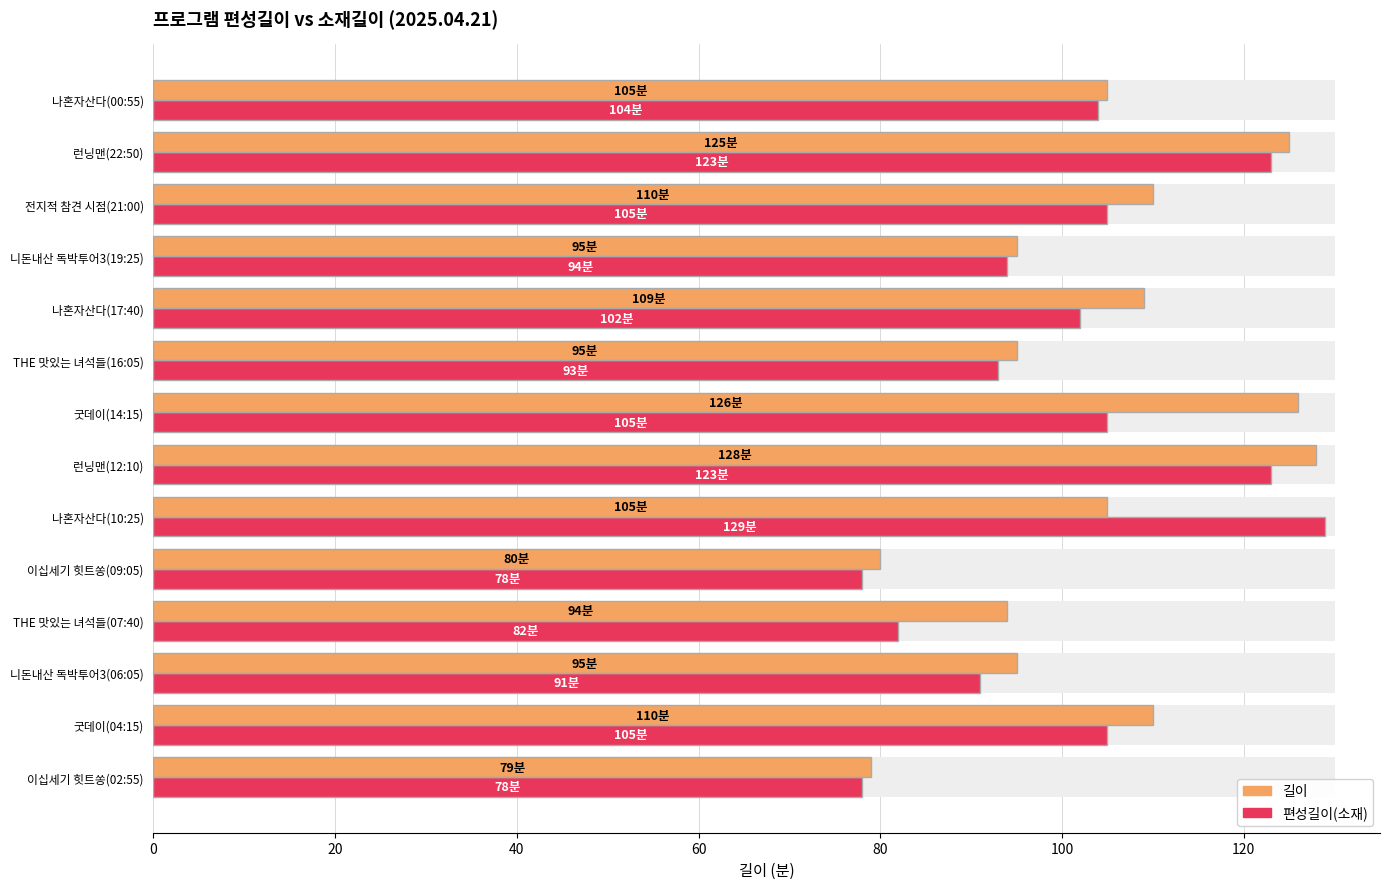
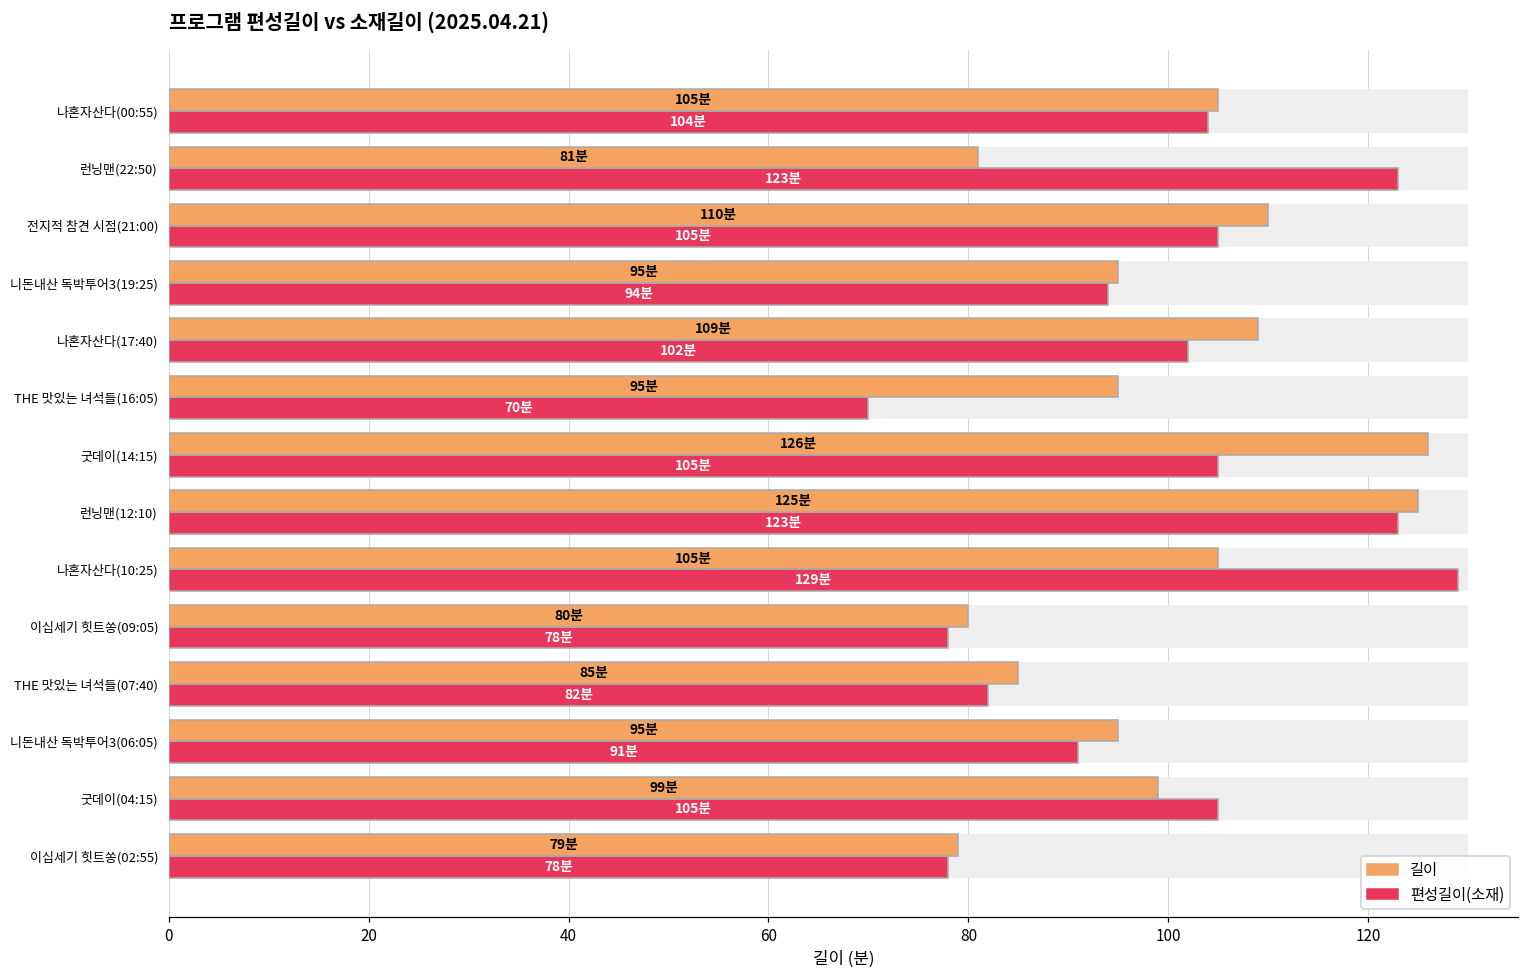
길이, 런닝맨(22:50): 125분 -> 81분
편성길이(소재), THE 맛있는 녀석들(16:05): 93분 -> 70분
길이, 런닝맨(12:10): 128분 -> 125분
길이, THE 맛있는 녀석들(07:40): 94분 -> 85분
길이, 굿데이(04:15): 110분 -> 99분
